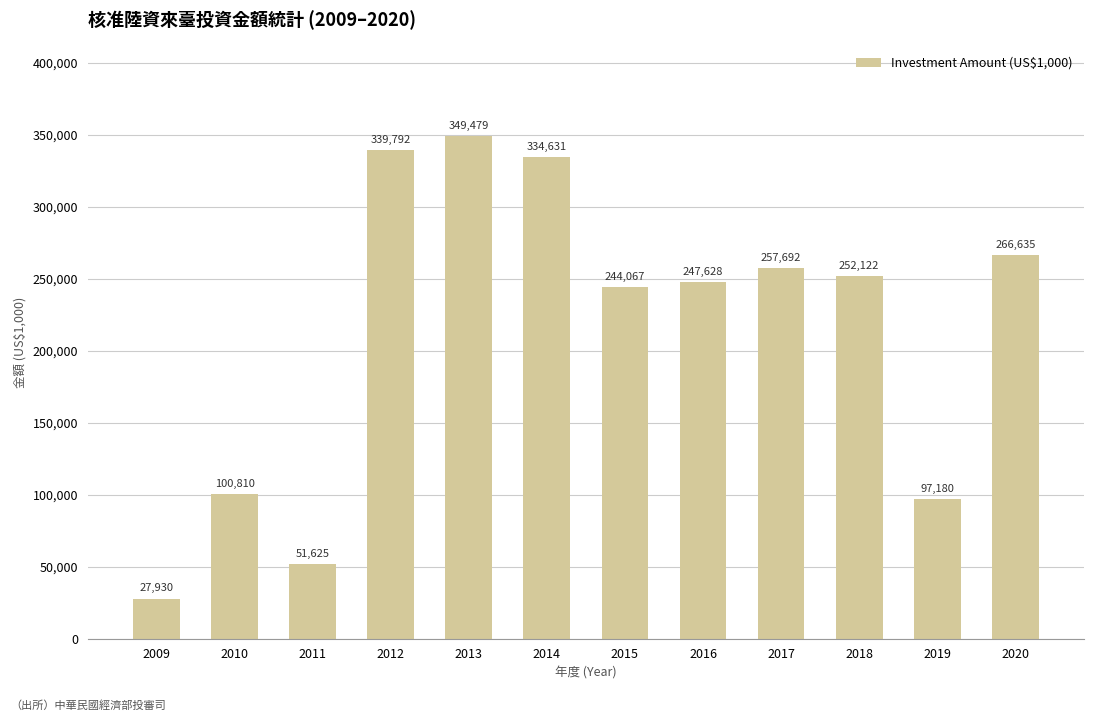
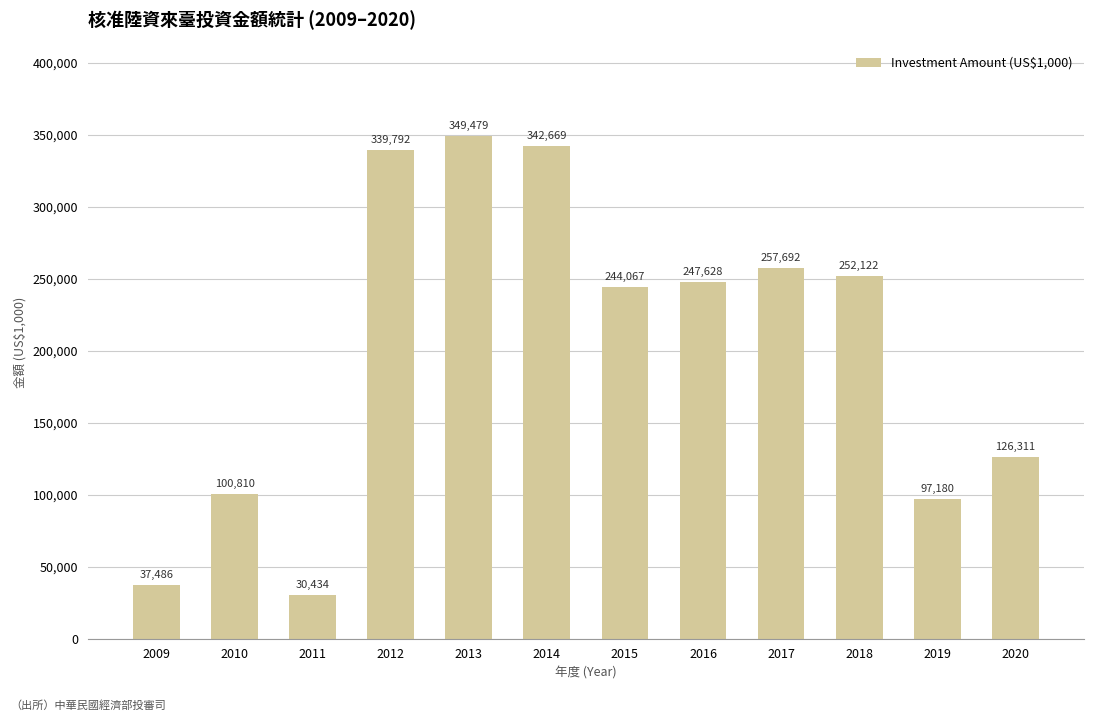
2009: 27,930 -> 37,486
2011: 51,625 -> 30,434
2014: 334,631 -> 342,669
2020: 266,635 -> 126,311
